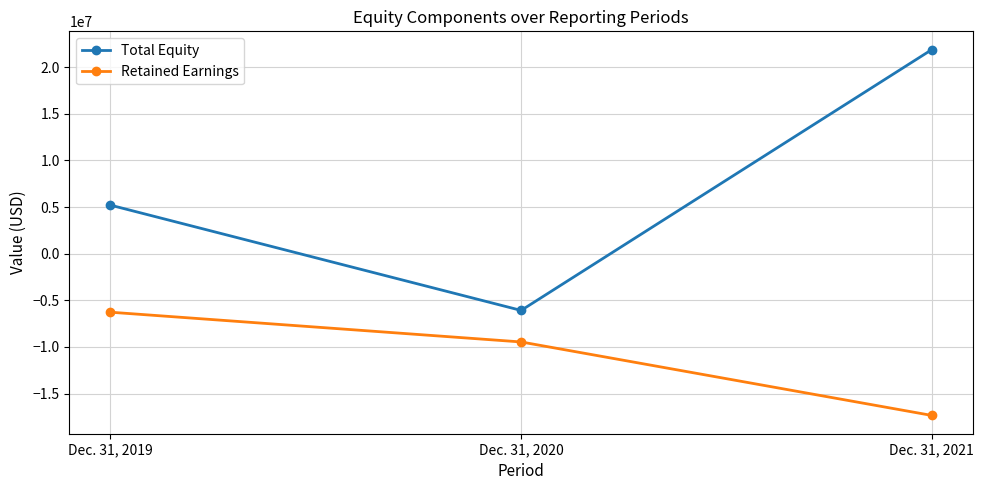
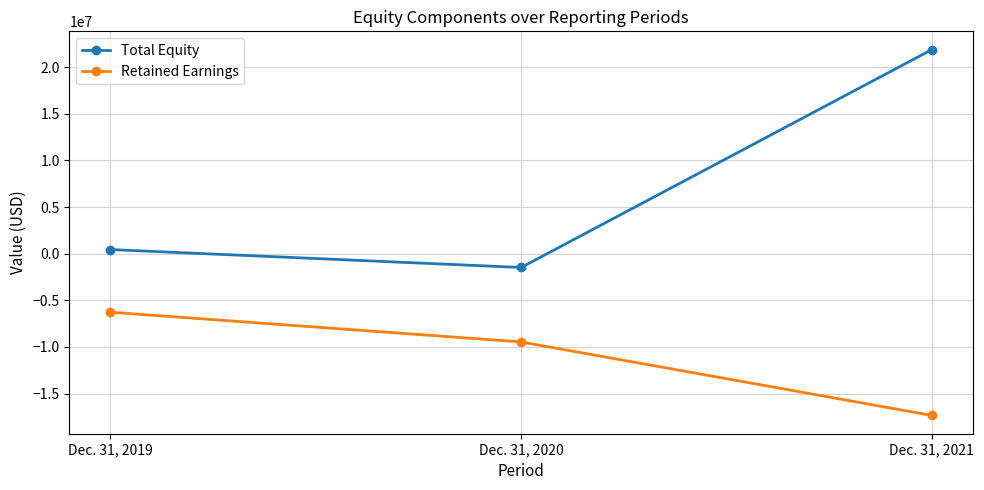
Total Equity, Dec. 31, 2019: 5000000 -> 0
Total Equity, Dec. 31, 2020: -6000000 -> -1000000
